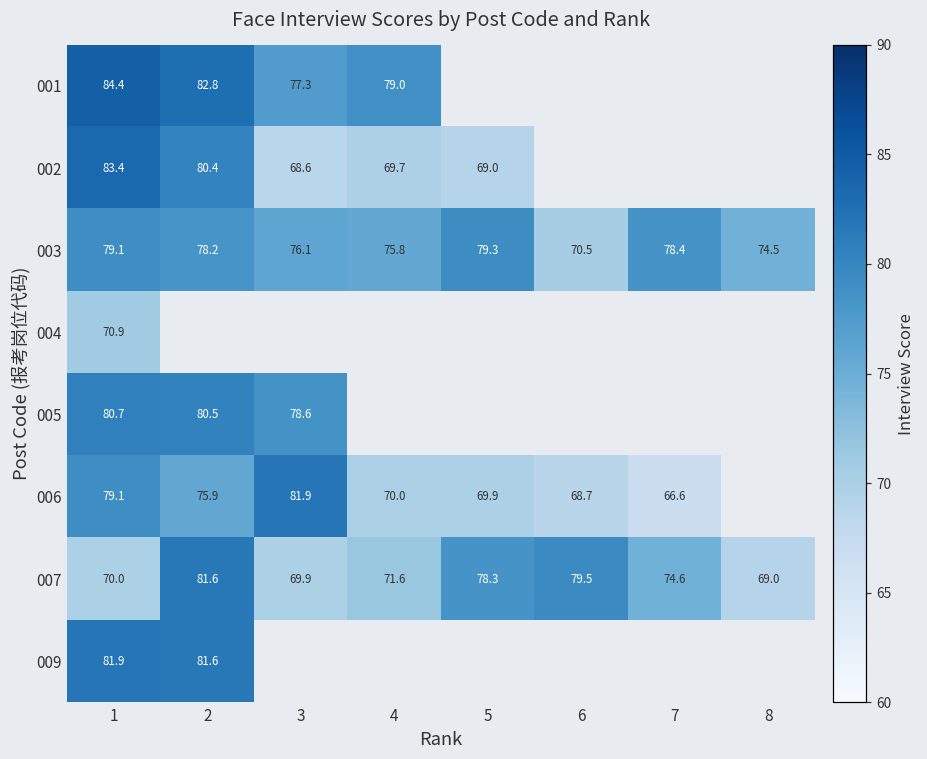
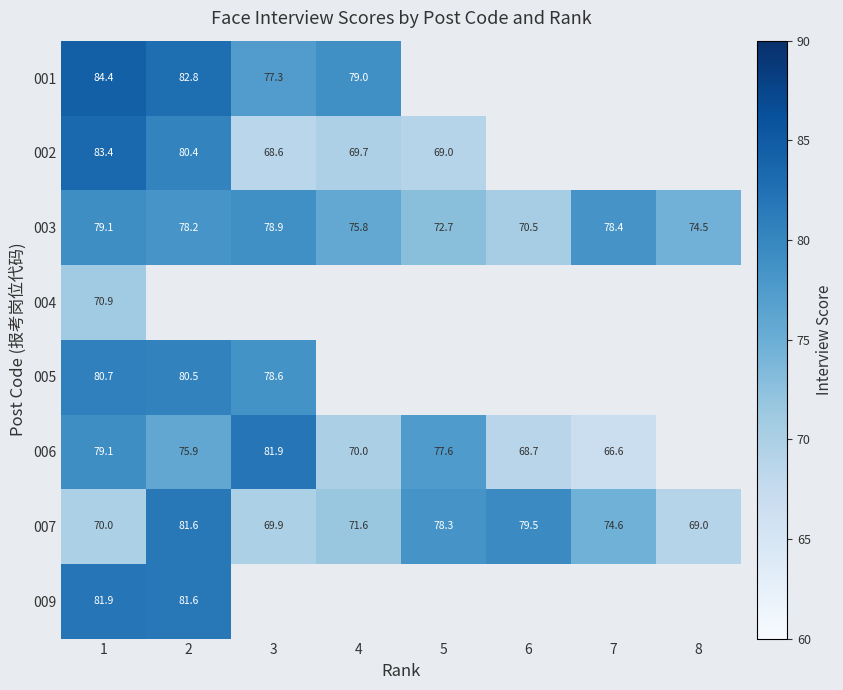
003, 3: 76.1 -> 78.9
003, 5: 79.3 -> 72.7
006, 5: 69.9 -> 77.6
